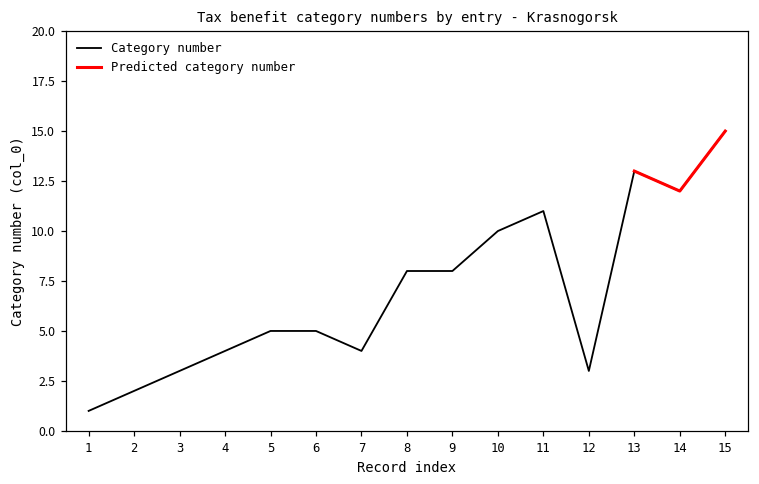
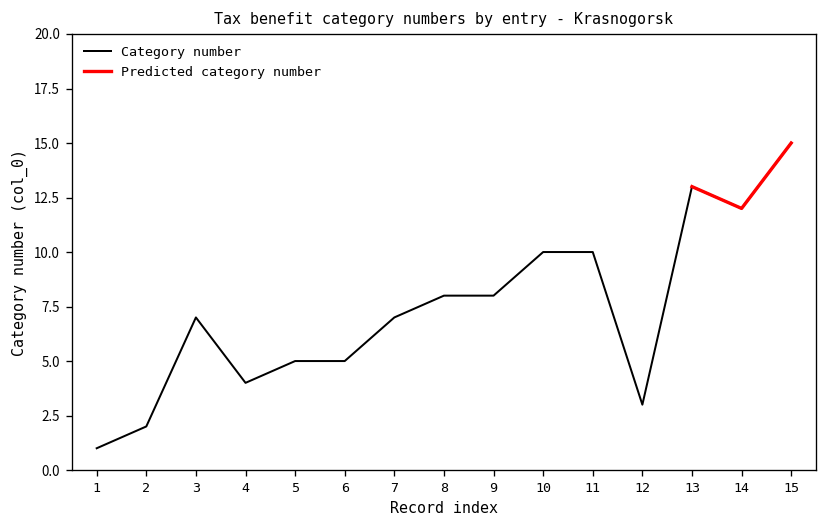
Category number, 3: 3 -> 7
Category number, 7: 4 -> 7
Category number, 11: 11 -> 10
